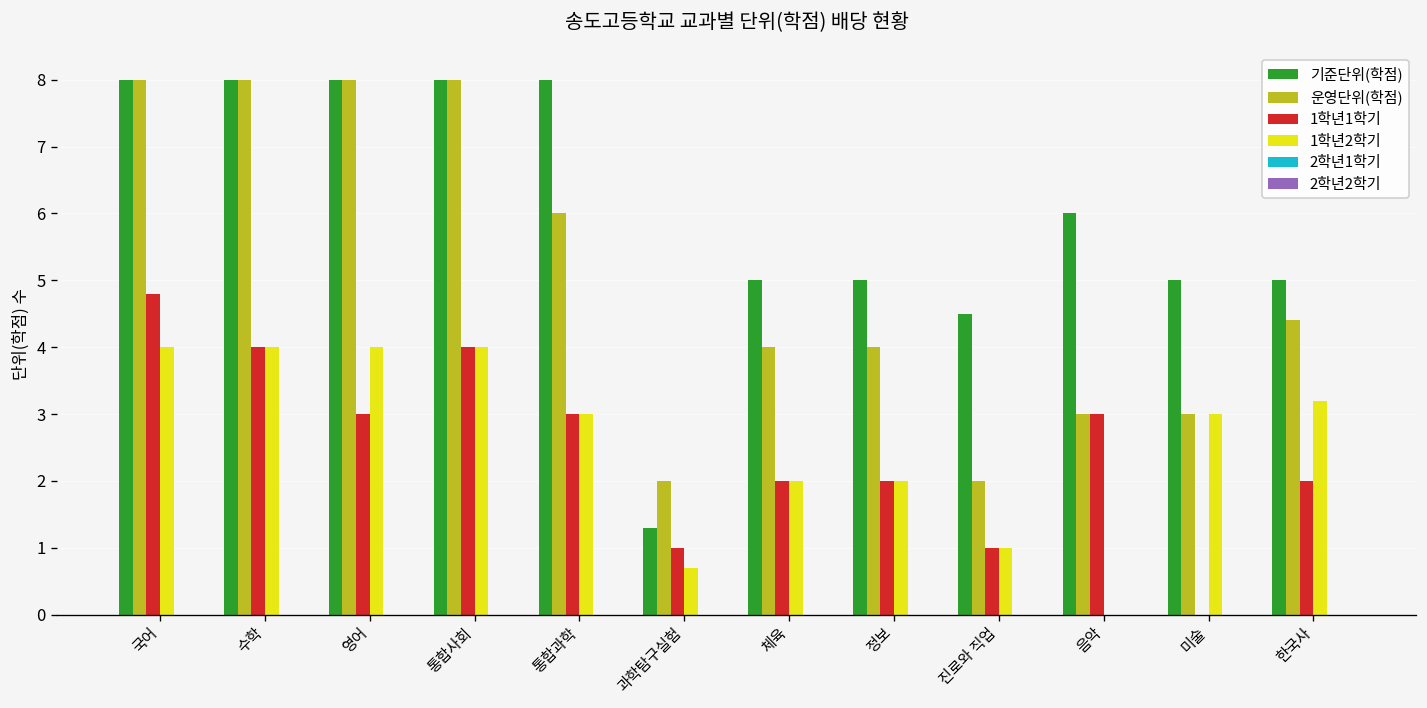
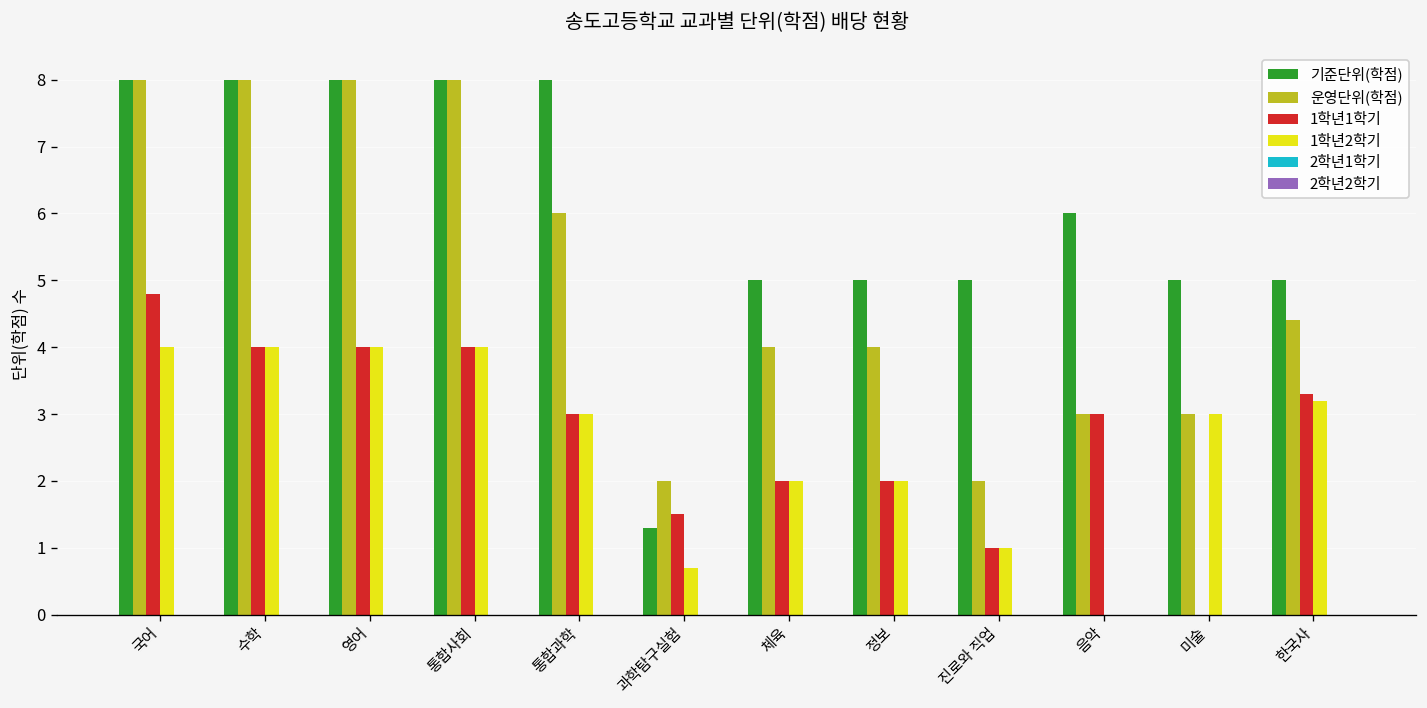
1학년1학기, 영어: 3 -> 4
1학년1학기, 과학탐구실험: 1.0 -> 1.5
기준단위(학점), 진로와 직업: 4.5 -> 5.0
1학년1학기, 한국사: 2.0 -> 3.3
